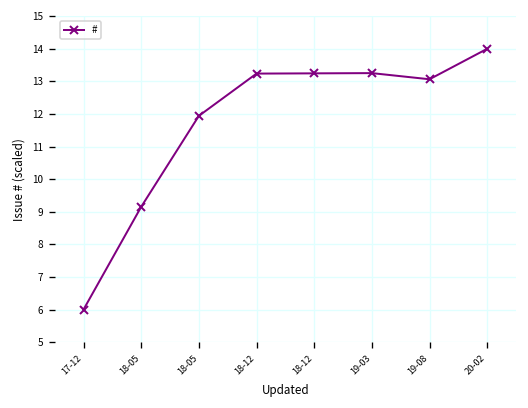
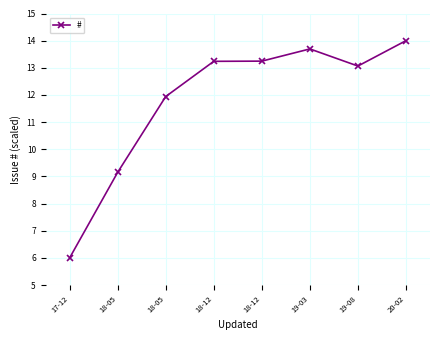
19-03: 13.3 -> 13.7
